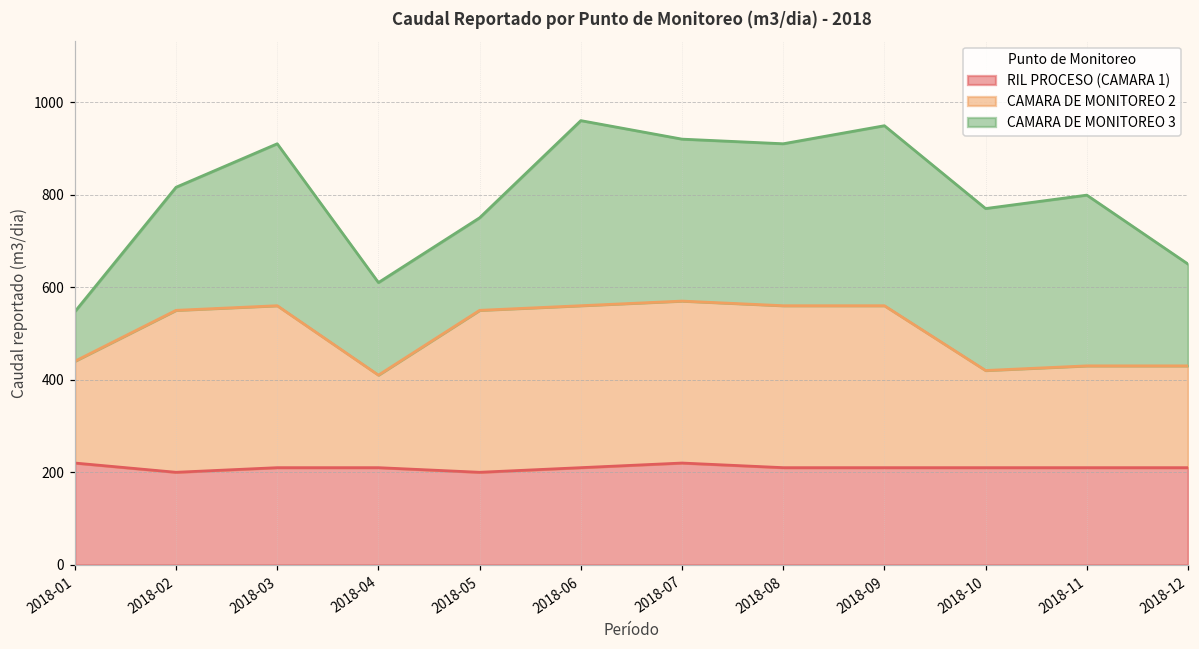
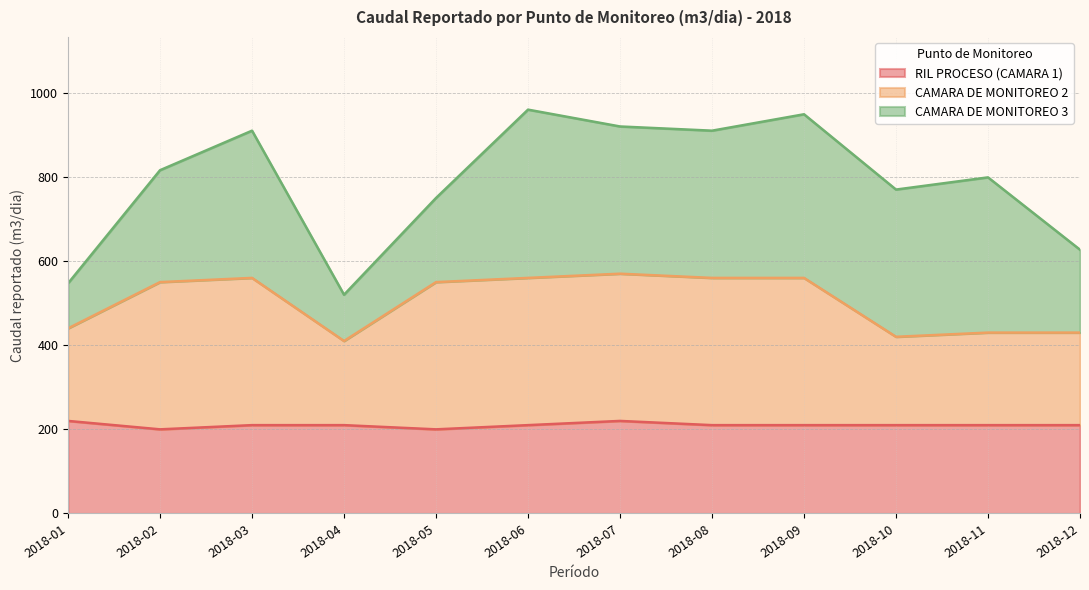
CAMARA DE MONITOREO 3, 2018-04: 200 -> 110
CAMARA DE MONITOREO 3, 2018-12: 220 -> 200
